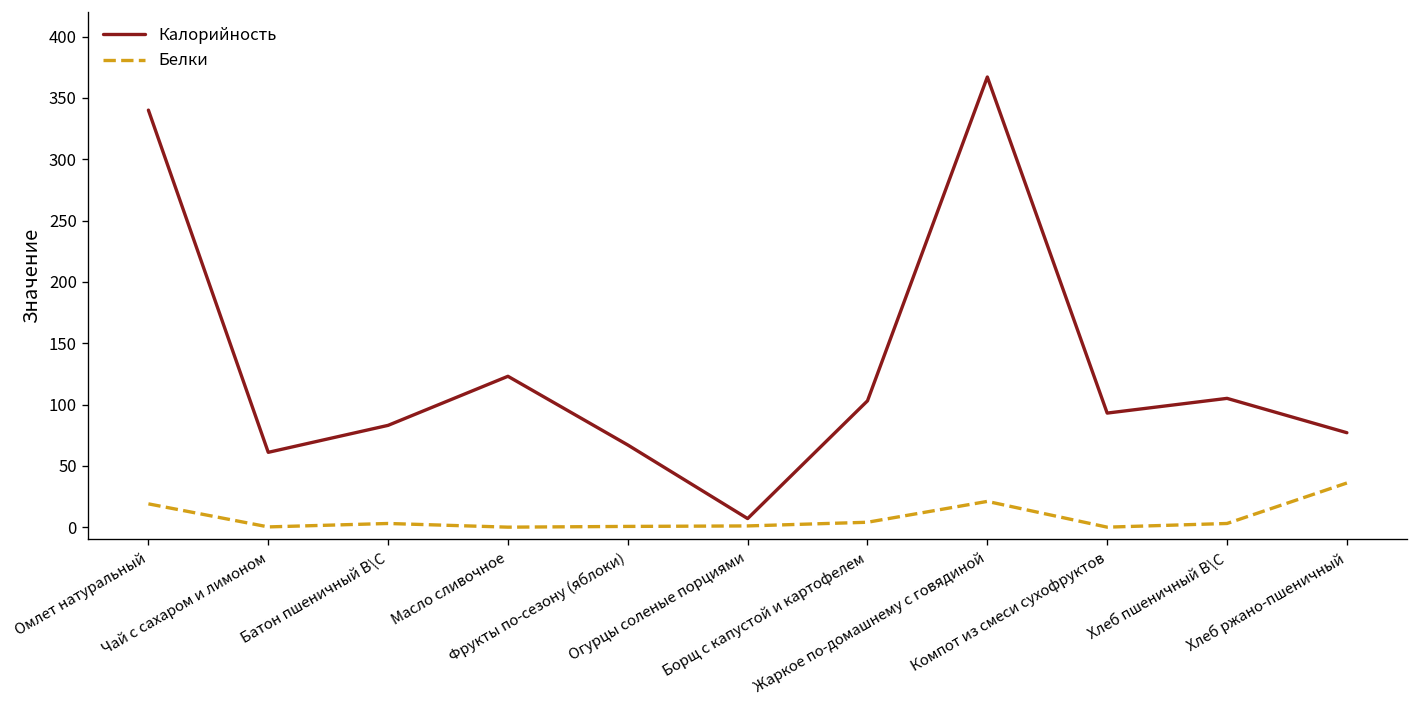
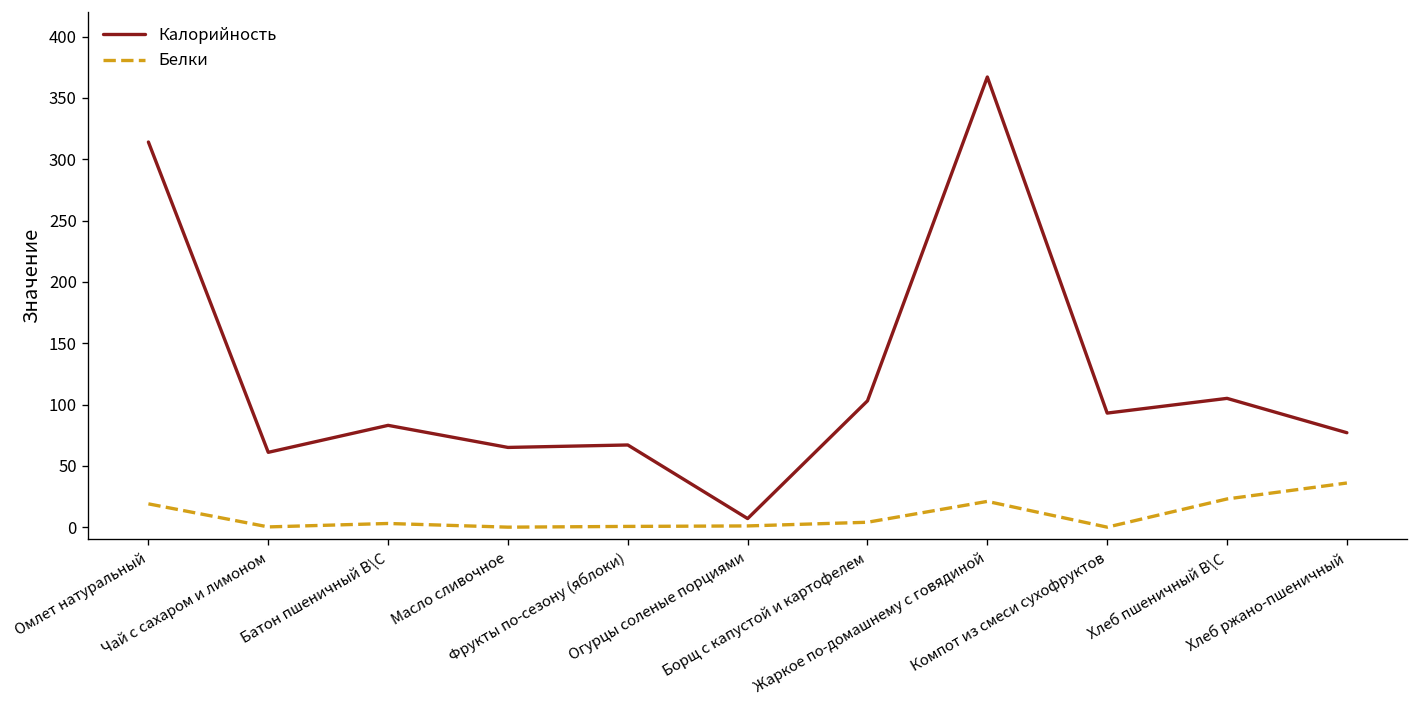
Калорийность, Омлет натуральный: 340 -> 314
Калорийность, Масло сливочное: 123 -> 65
Белки, Хлеб пшеничный В\С: 3 -> 23
